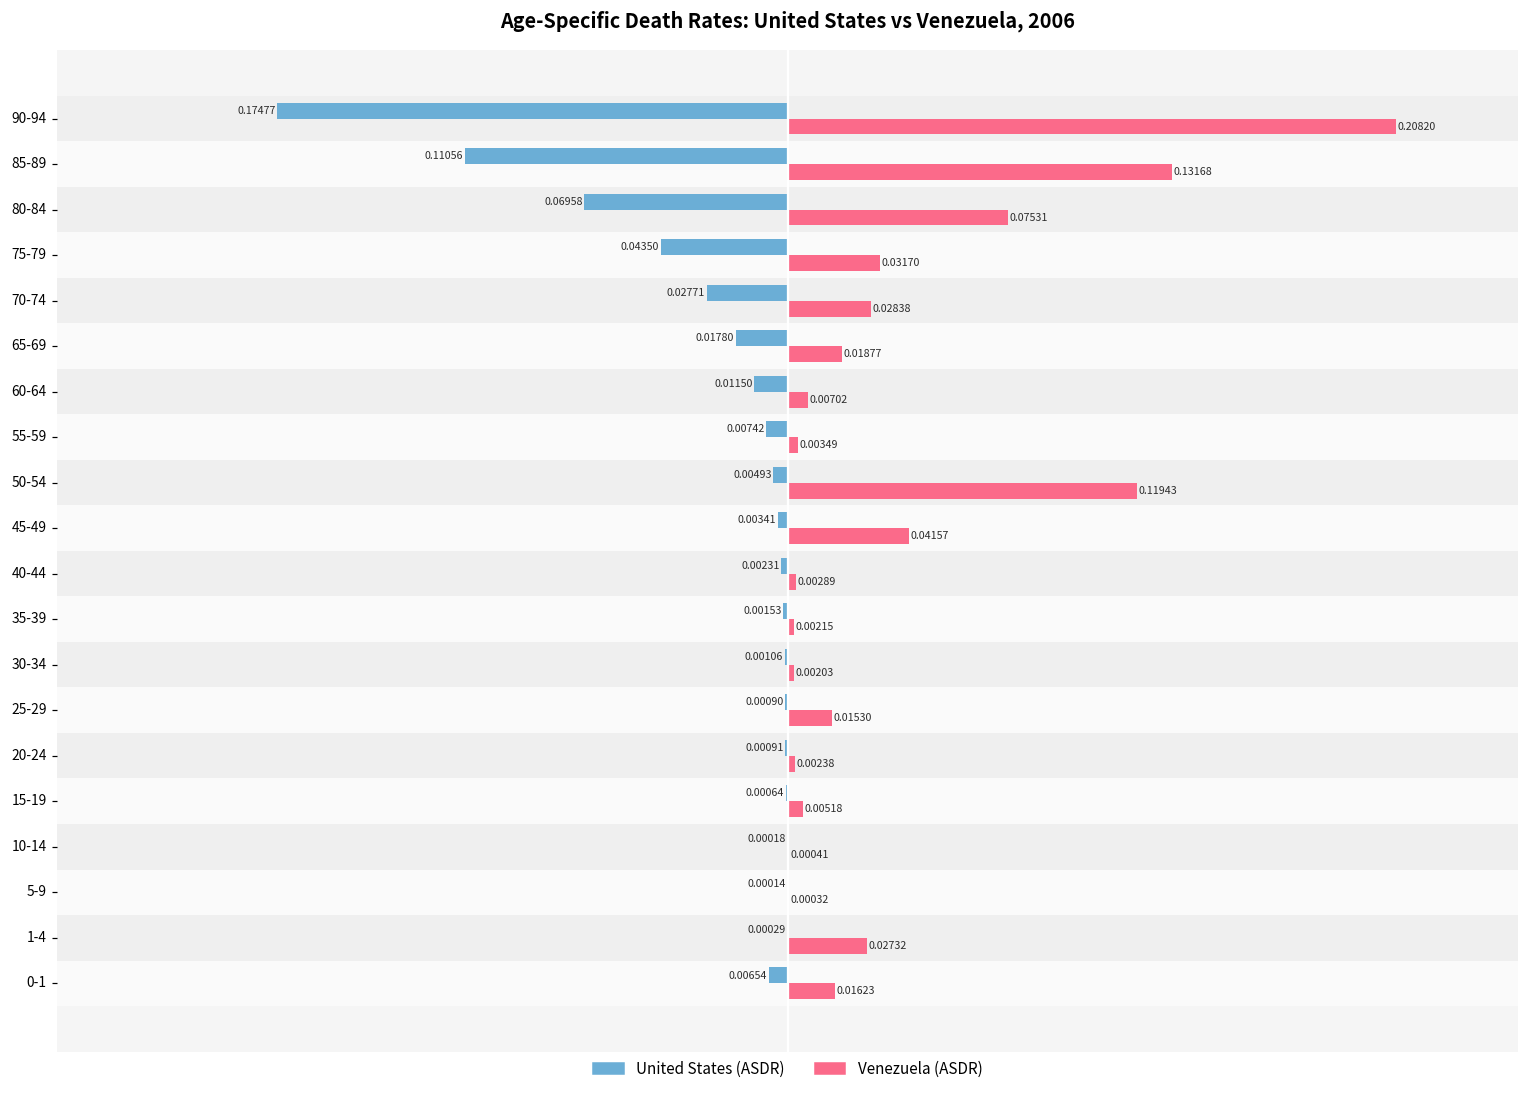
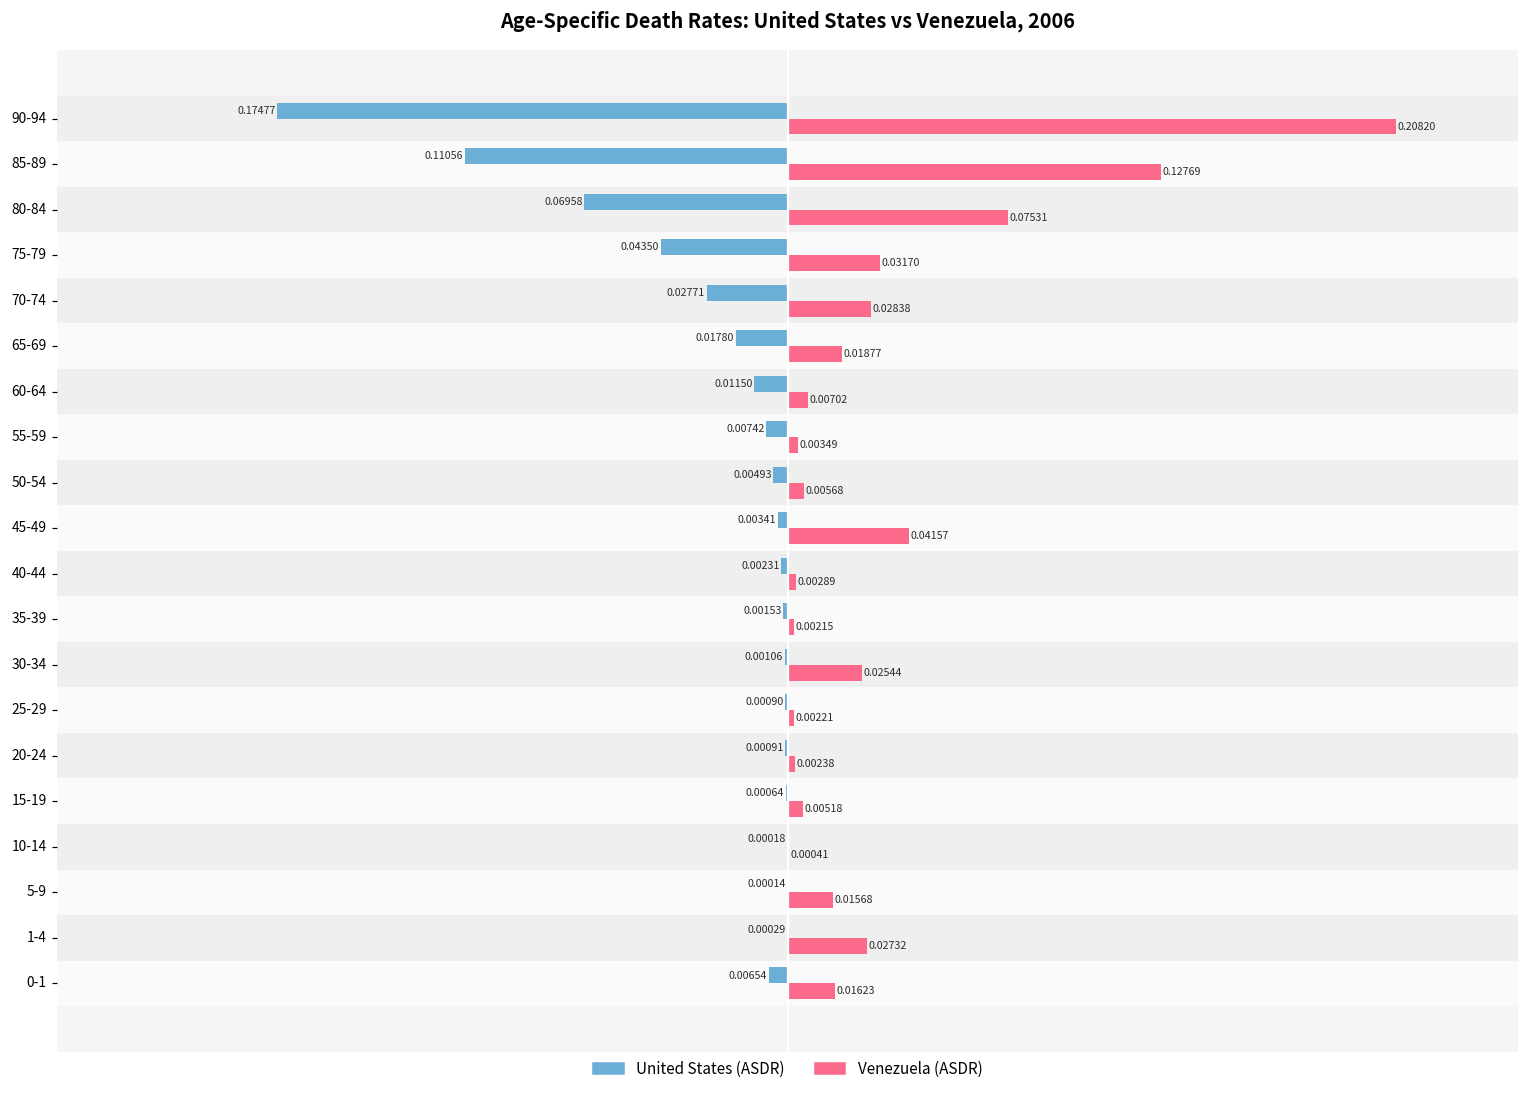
Venezuela (ASDR), 85-89: 0.13168 -> 0.12769
Venezuela (ASDR), 50-54: 0.11943 -> 0.00568
Venezuela (ASDR), 30-34: 0.00203 -> 0.02544
Venezuela (ASDR), 25-29: 0.01530 -> 0.00221
Venezuela (ASDR), 5-9: 0.00032 -> 0.01568
